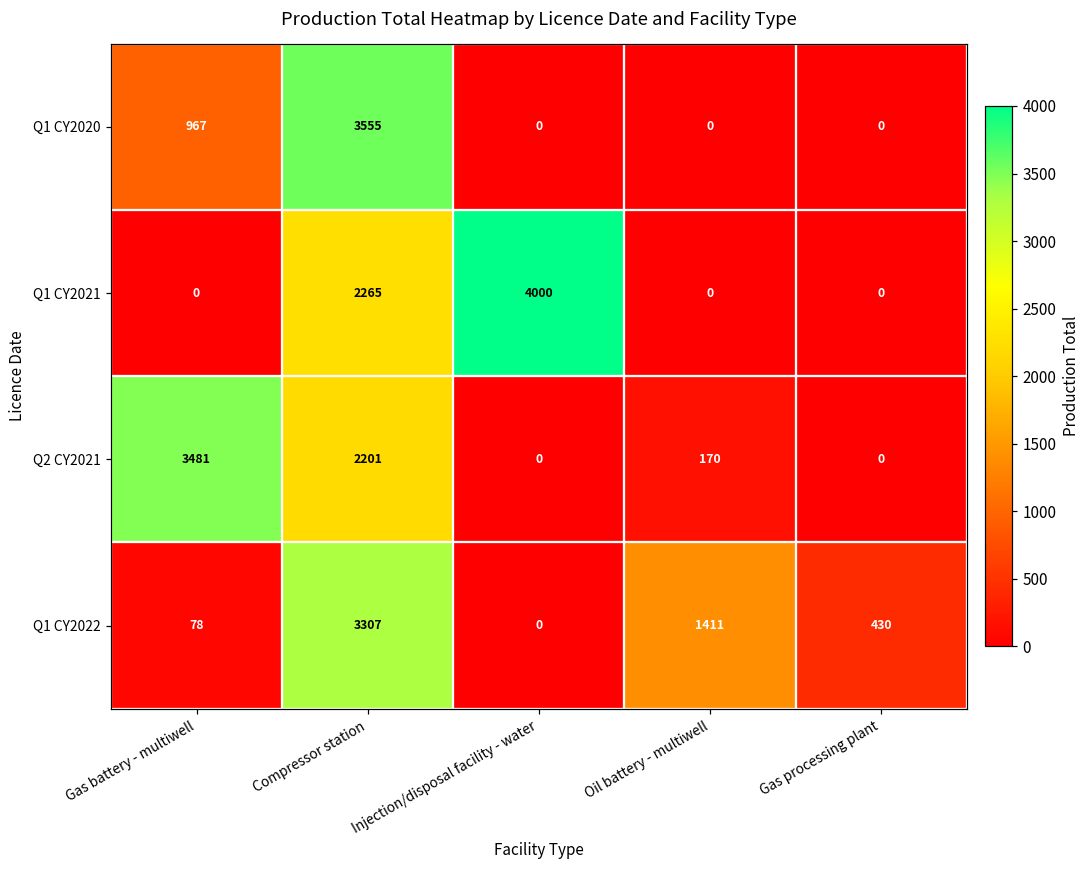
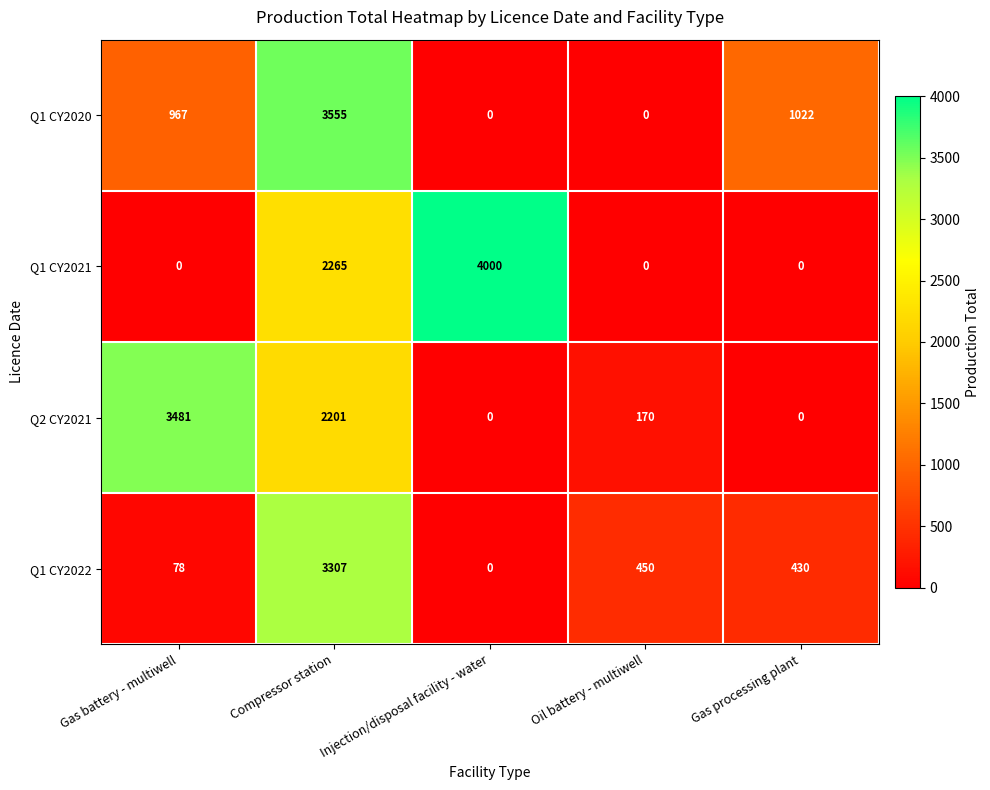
Q1 CY2020, Gas processing plant: 0 -> 1022
Q1 CY2022, Oil battery - multiwell: 1411 -> 450
